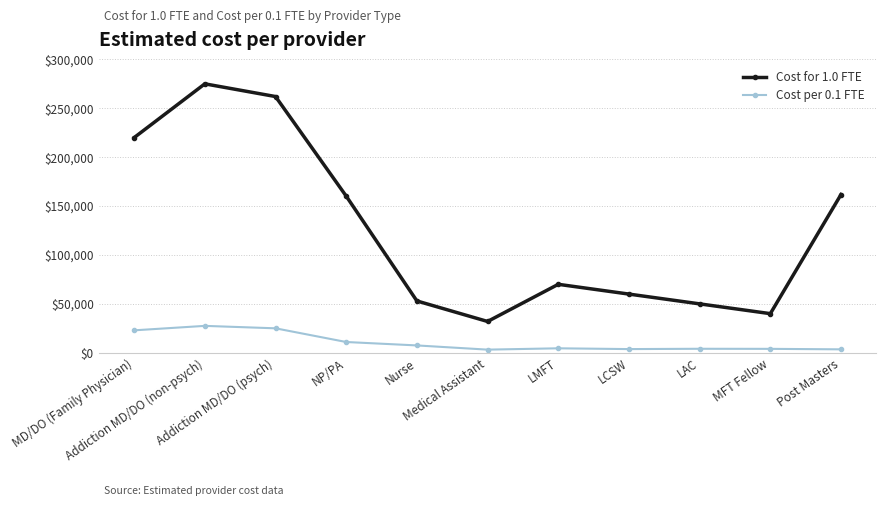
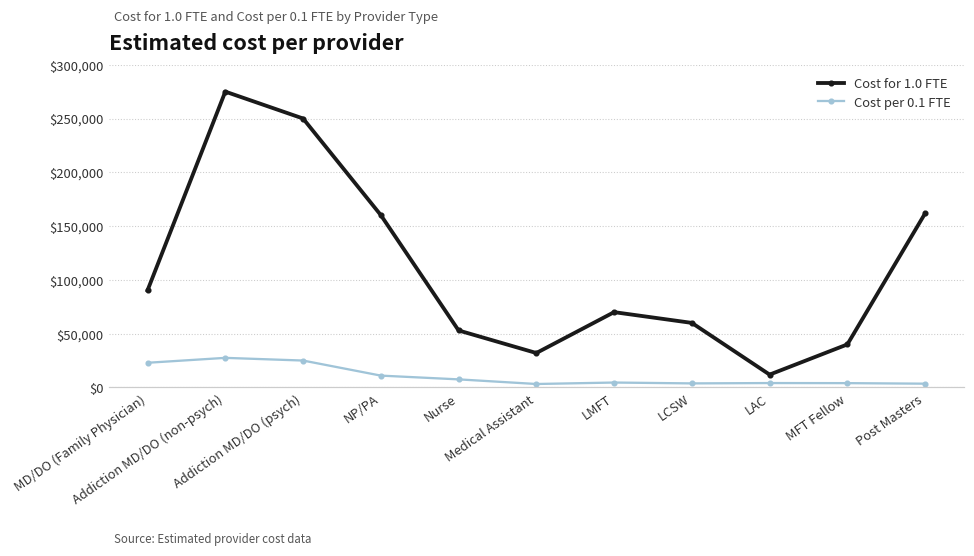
Cost for 1.0 FTE, MD/DO (Family Physician): $220,000 -> $90,000
Cost for 1.0 FTE, Addiction MD/DO (psych): $260,000 -> $250,000
Cost for 1.0 FTE, LAC: $50,000 -> $10,000
